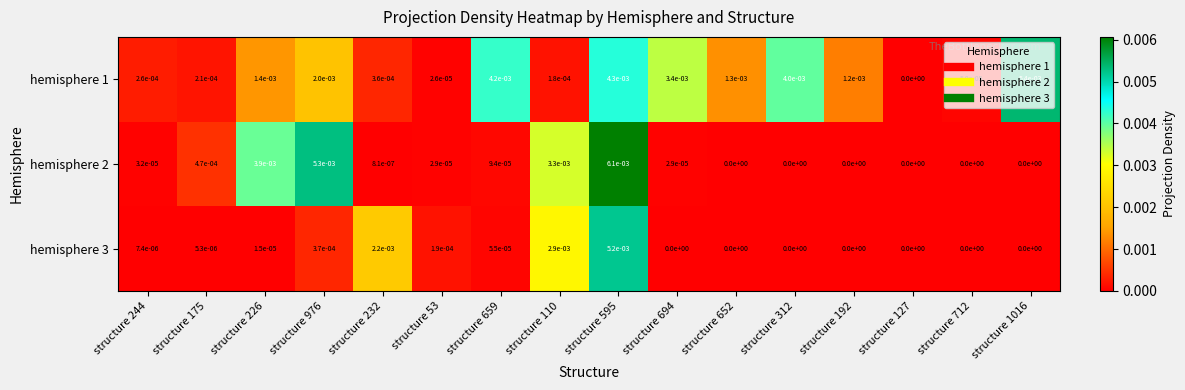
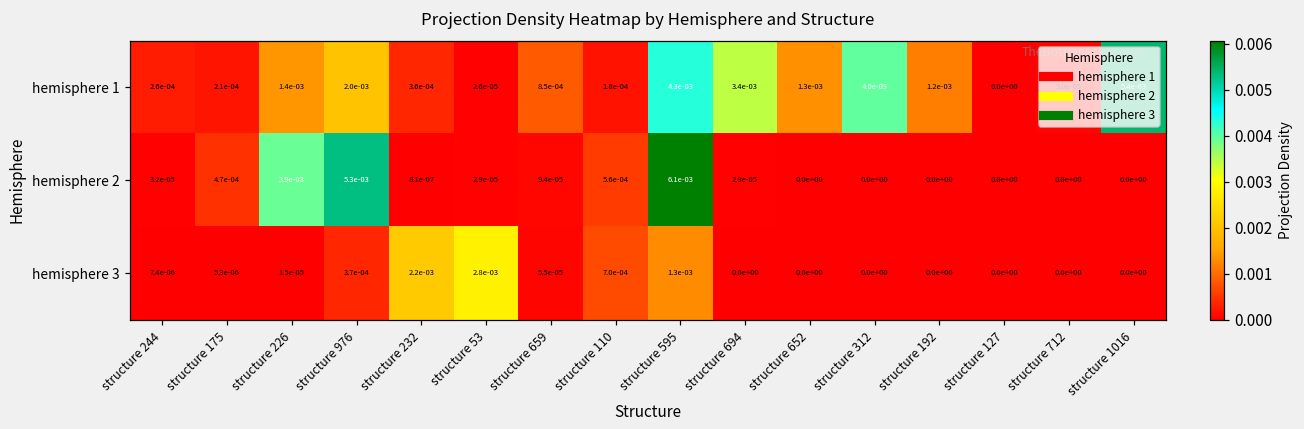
hemisphere 1, structure 659: 4.2e-03 -> 8.5e-04
hemisphere 2, structure 110: 3.3e-03 -> 5.6e-04
hemisphere 3, structure 53: 1.9e-04 -> 2.8e-03
hemisphere 3, structure 110: 2.9e-03 -> 7.0e-04
hemisphere 3, structure 595: 5.2e-03 -> 1.3e-03
